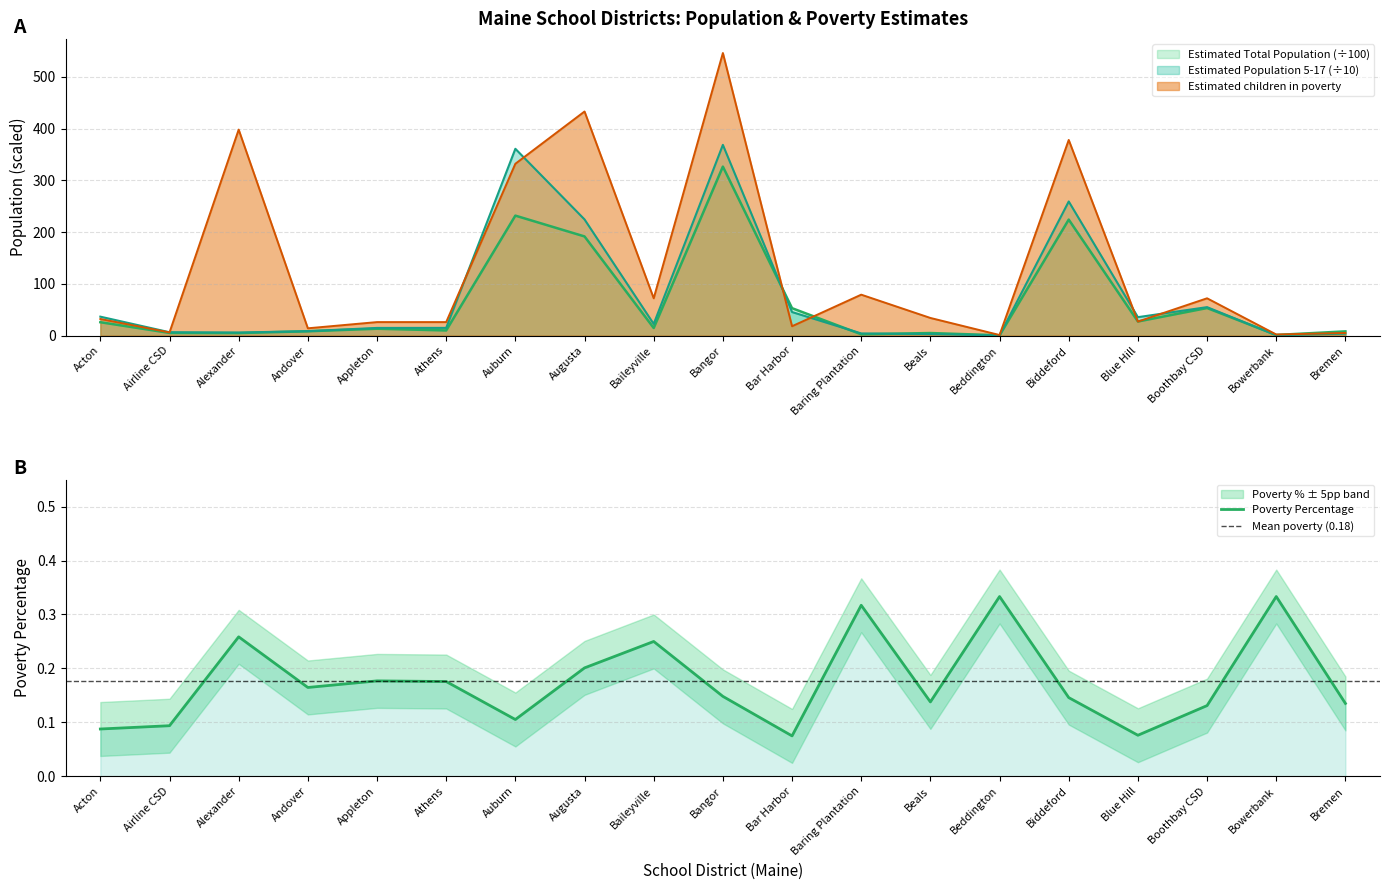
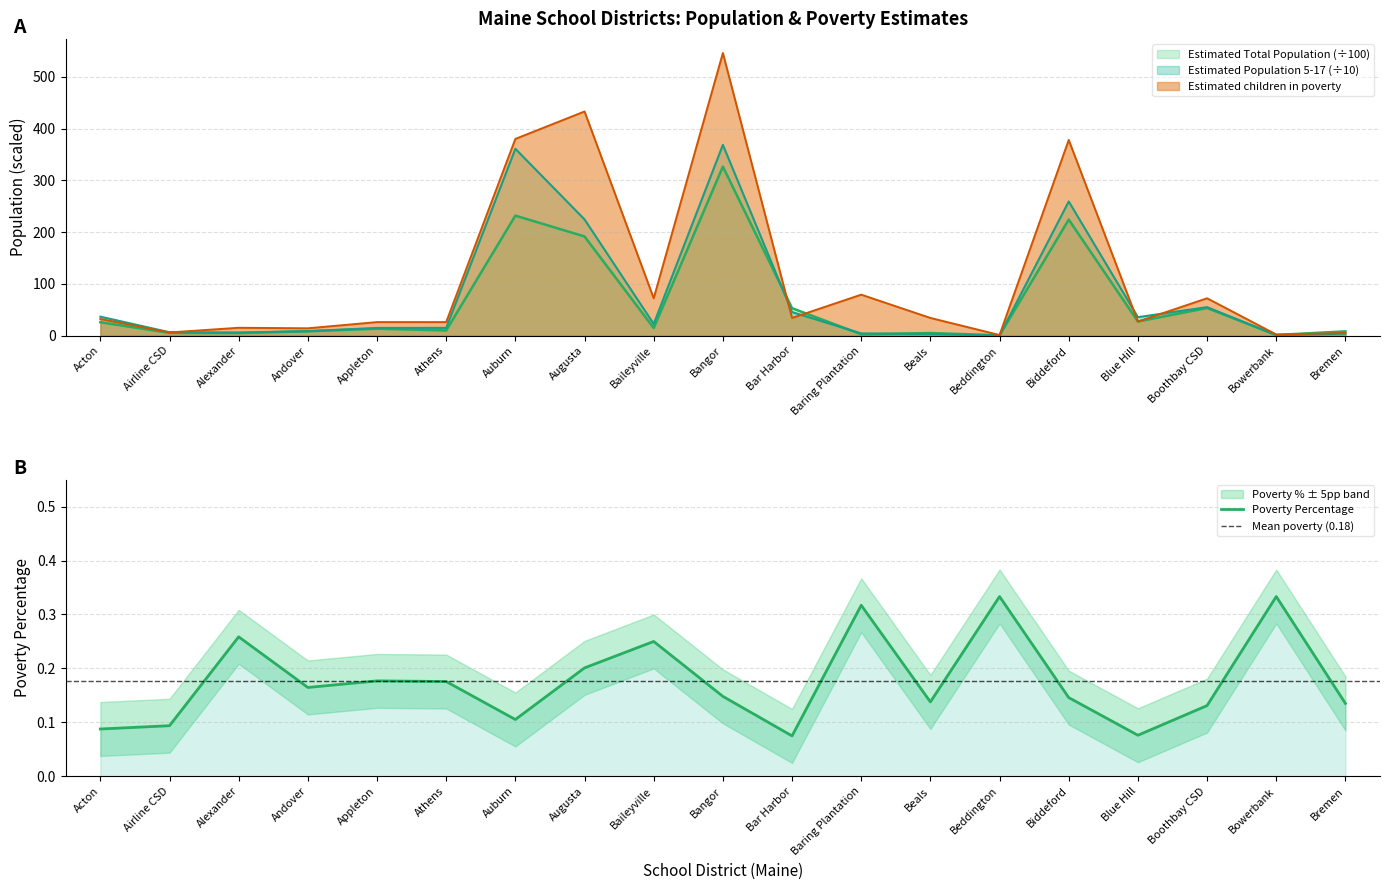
Maine School Districts: Population & Poverty Estimates, Estimated children in poverty, Alexander: 400 -> 20
Maine School Districts: Population & Poverty Estimates, Estimated children in poverty, Auburn: 330 -> 380
Maine School Districts: Population & Poverty Estimates, Estimated children in poverty, Bar Harbor: 20 -> 30
